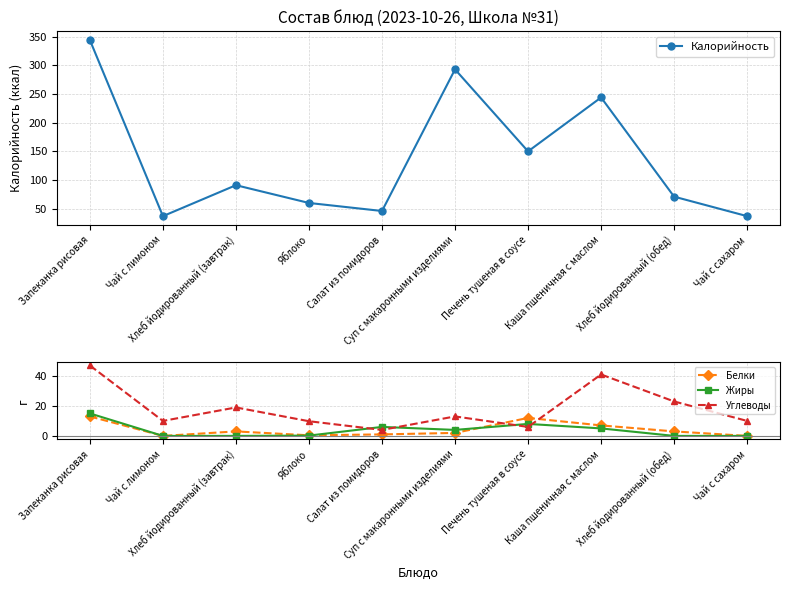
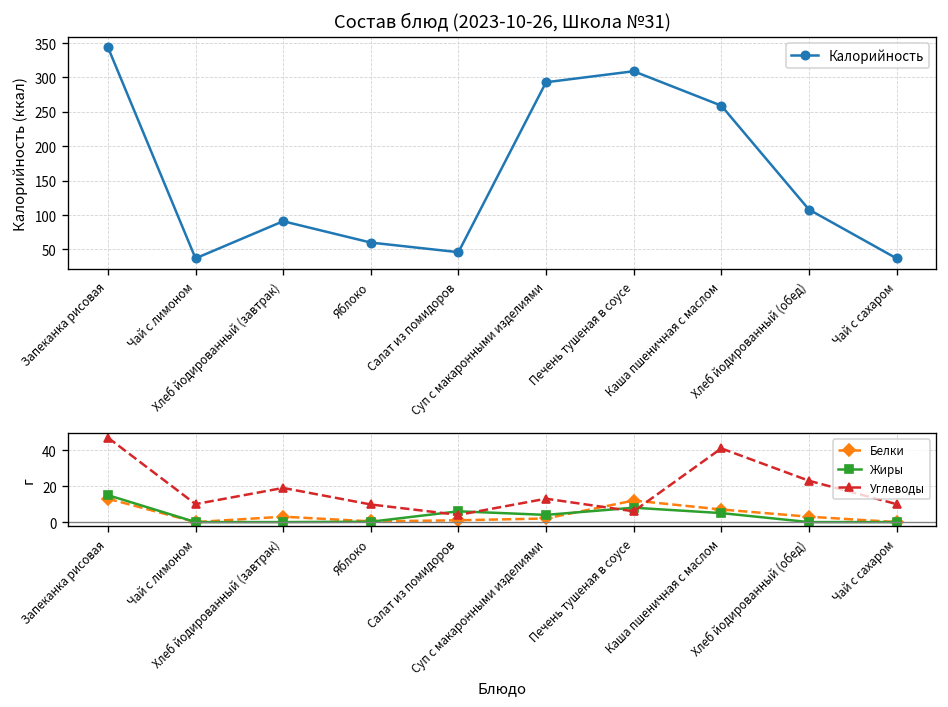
Состав блюд (2023-10-26, Школа №31), Печень тушеная в соусе: 150 -> 310
Состав блюд (2023-10-26, Школа №31), Каша пшеничная с маслом: 240 -> 260
Состав блюд (2023-10-26, Школа №31), Хлеб йодированный (обед): 70 -> 110
